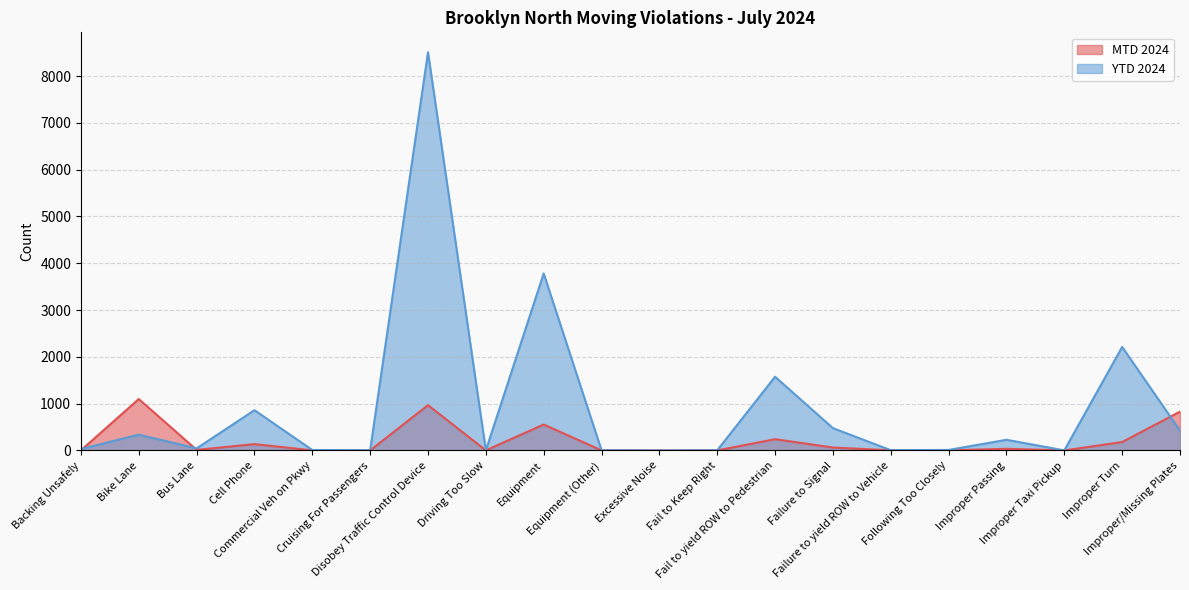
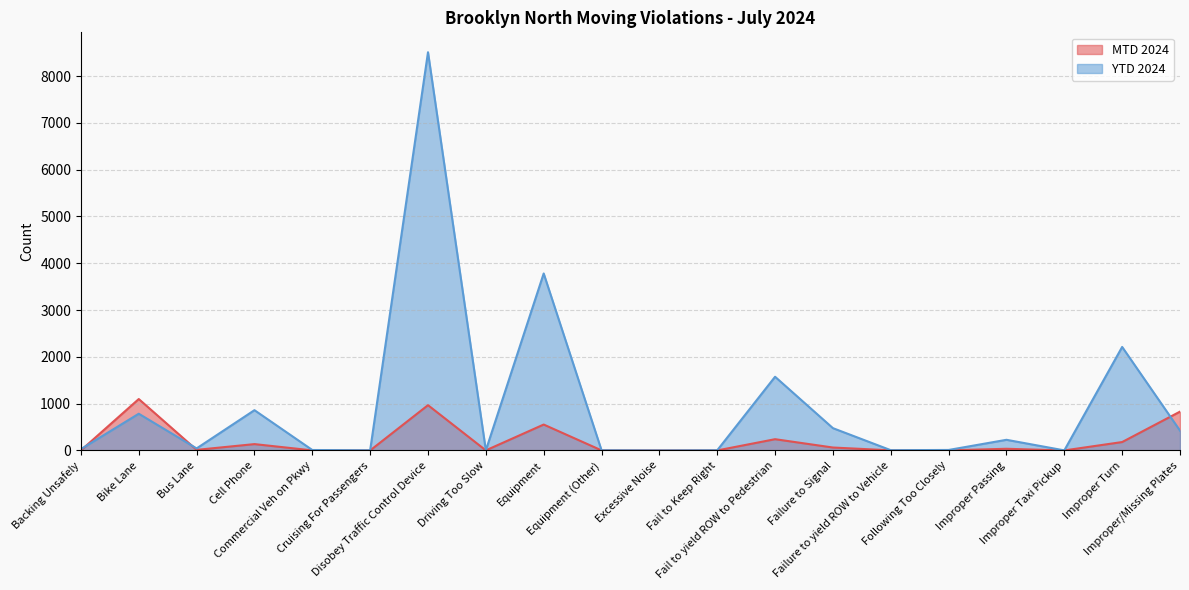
YTD 2024, Bike Lane: 300 -> 800
